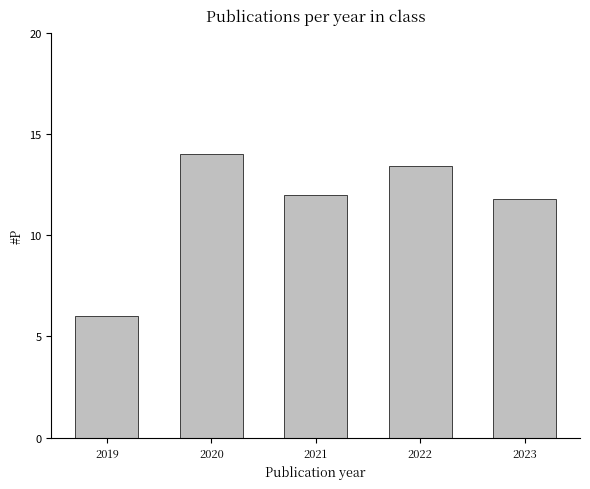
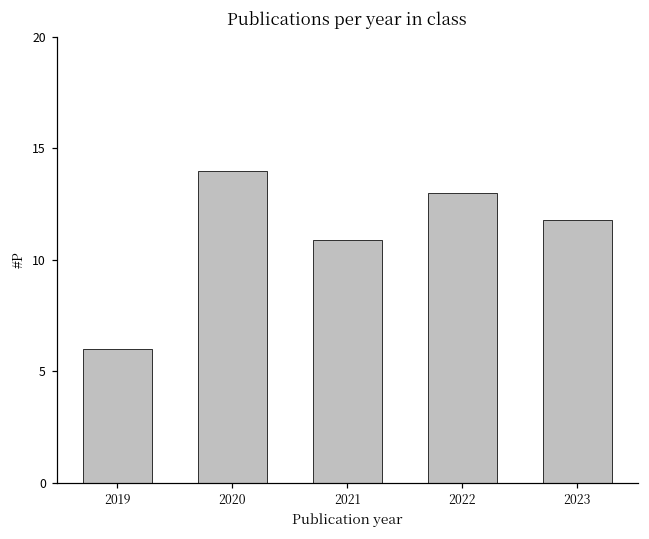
2021: 12.0 -> 10.9
2022: 13.4 -> 13.0
